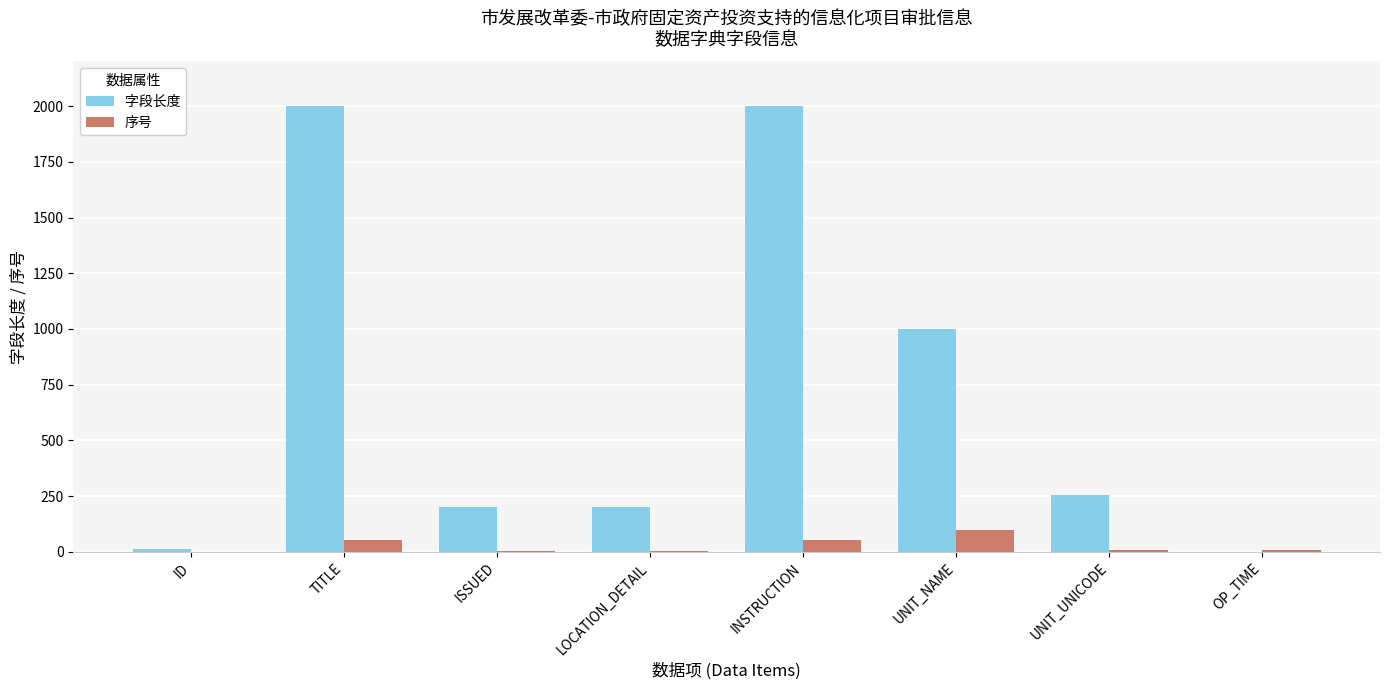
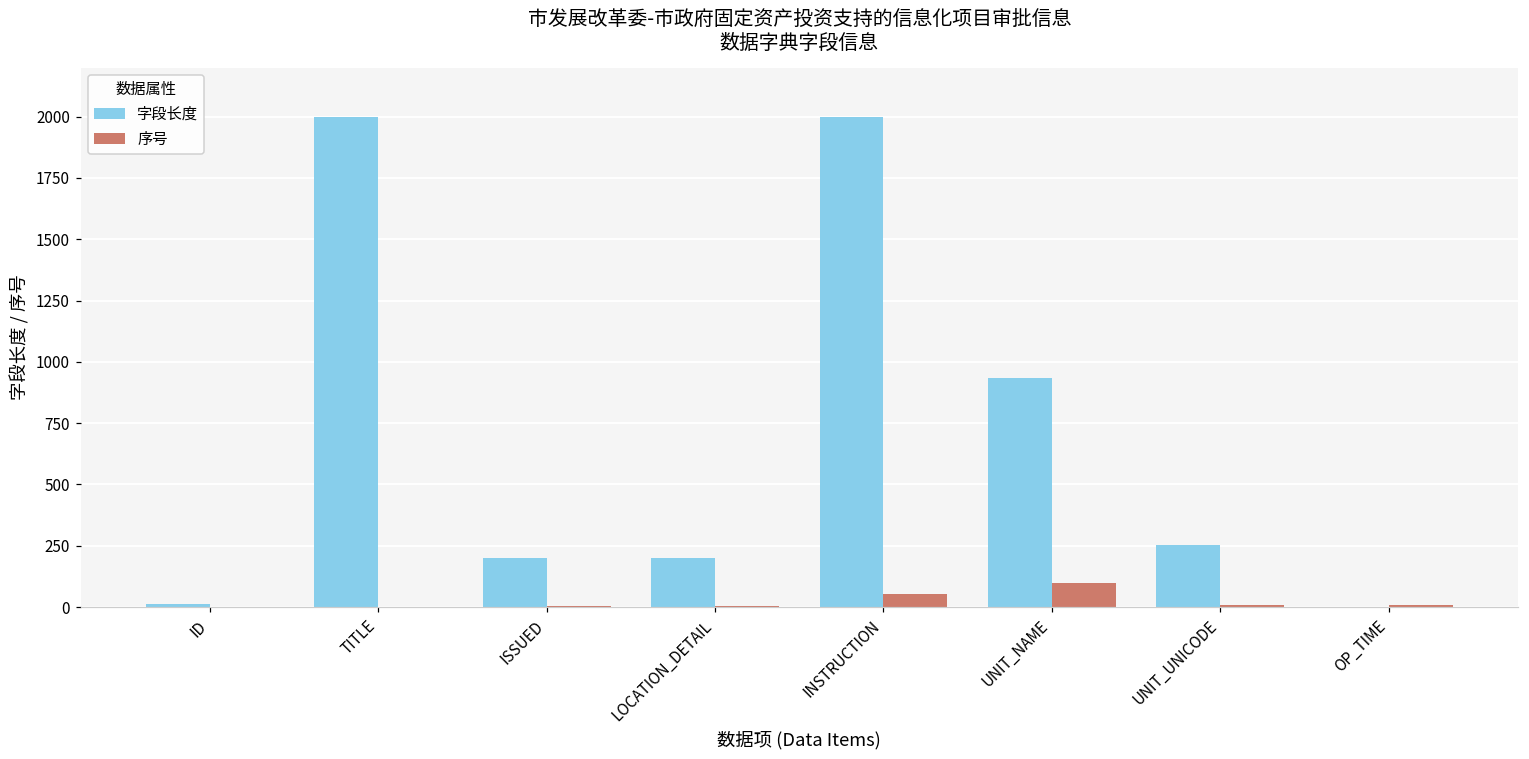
序号, TITLE: 50 -> 0
字段长度, UNIT_NAME: 1000 -> 940
